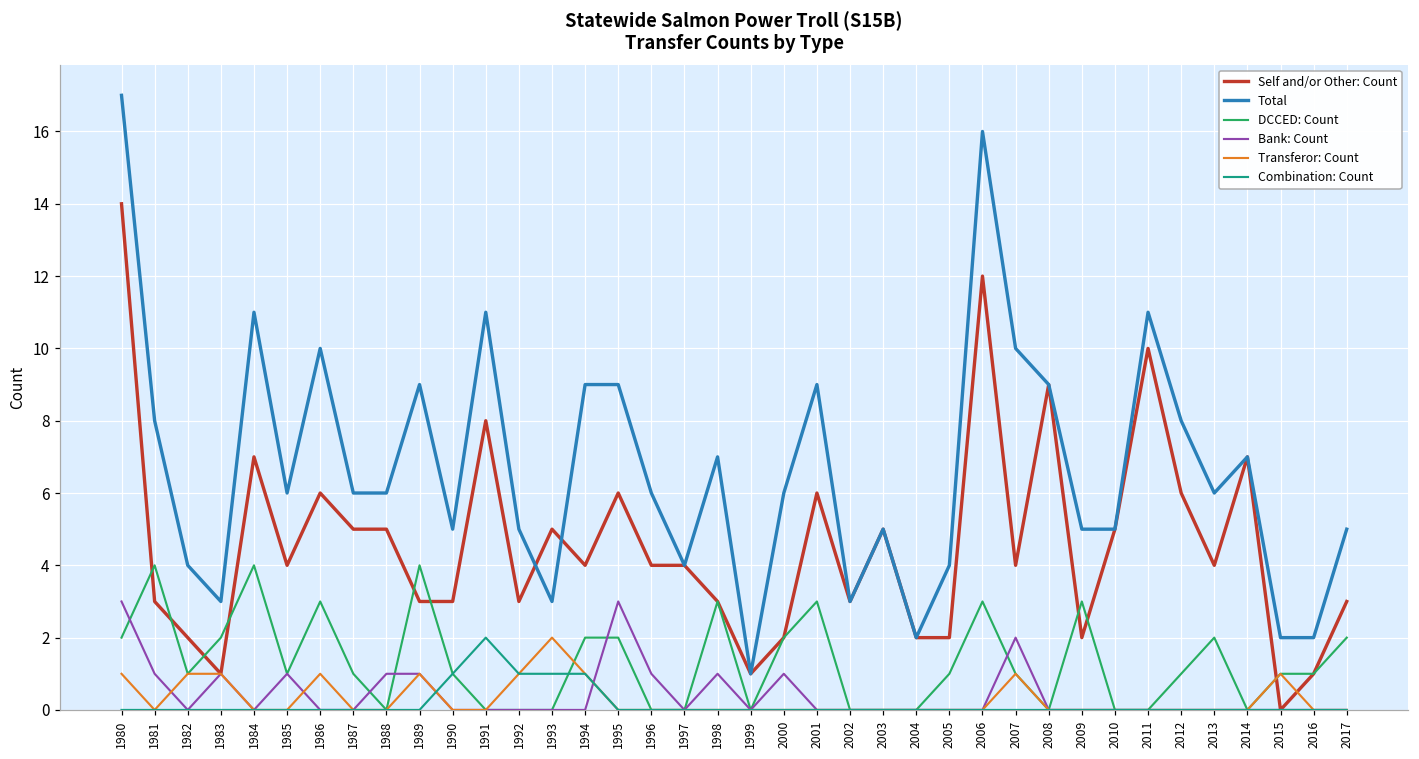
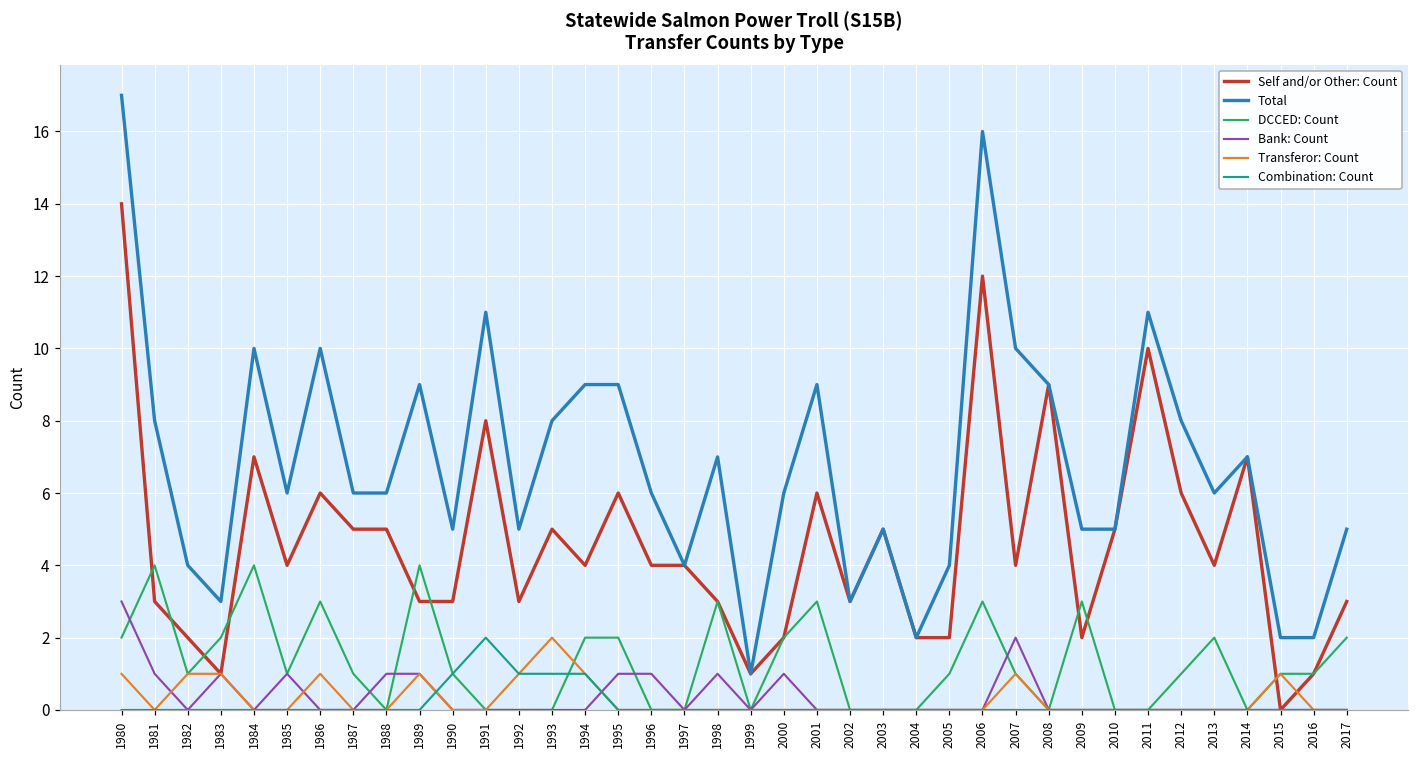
Total, 1984: 11 -> 10
Total, 1993: 3 -> 8
Bank: Count, 1995: 3 -> 1
